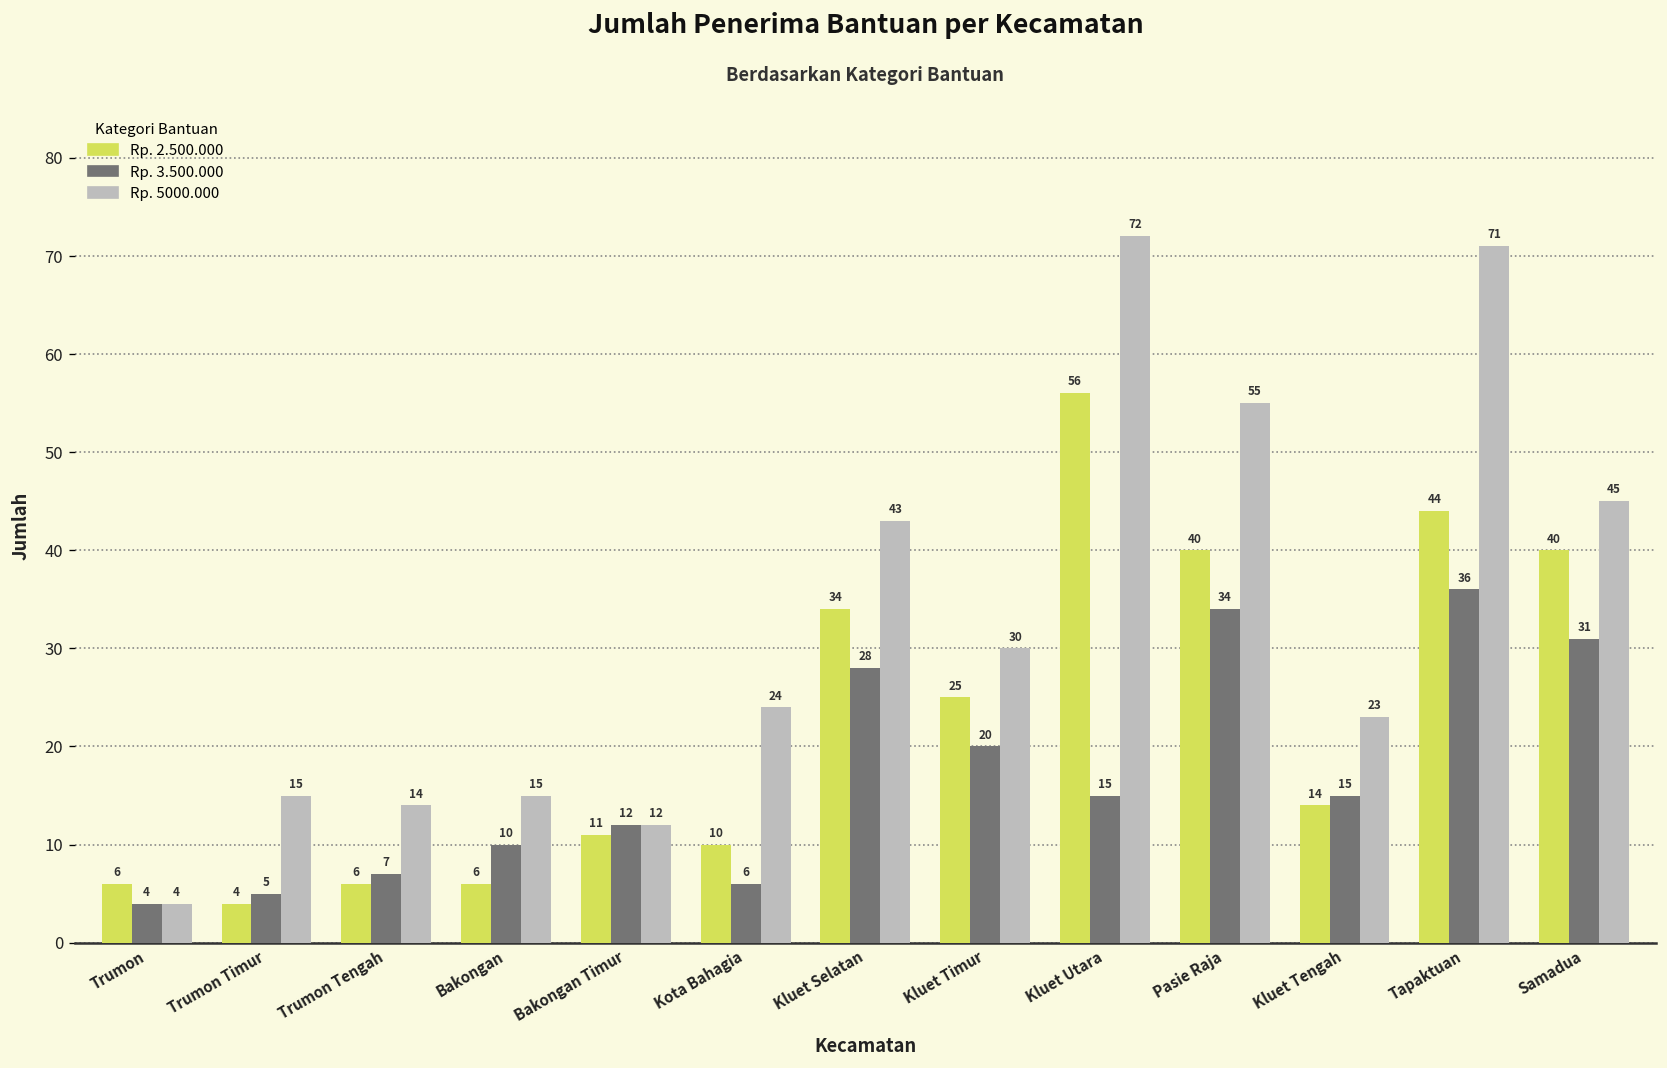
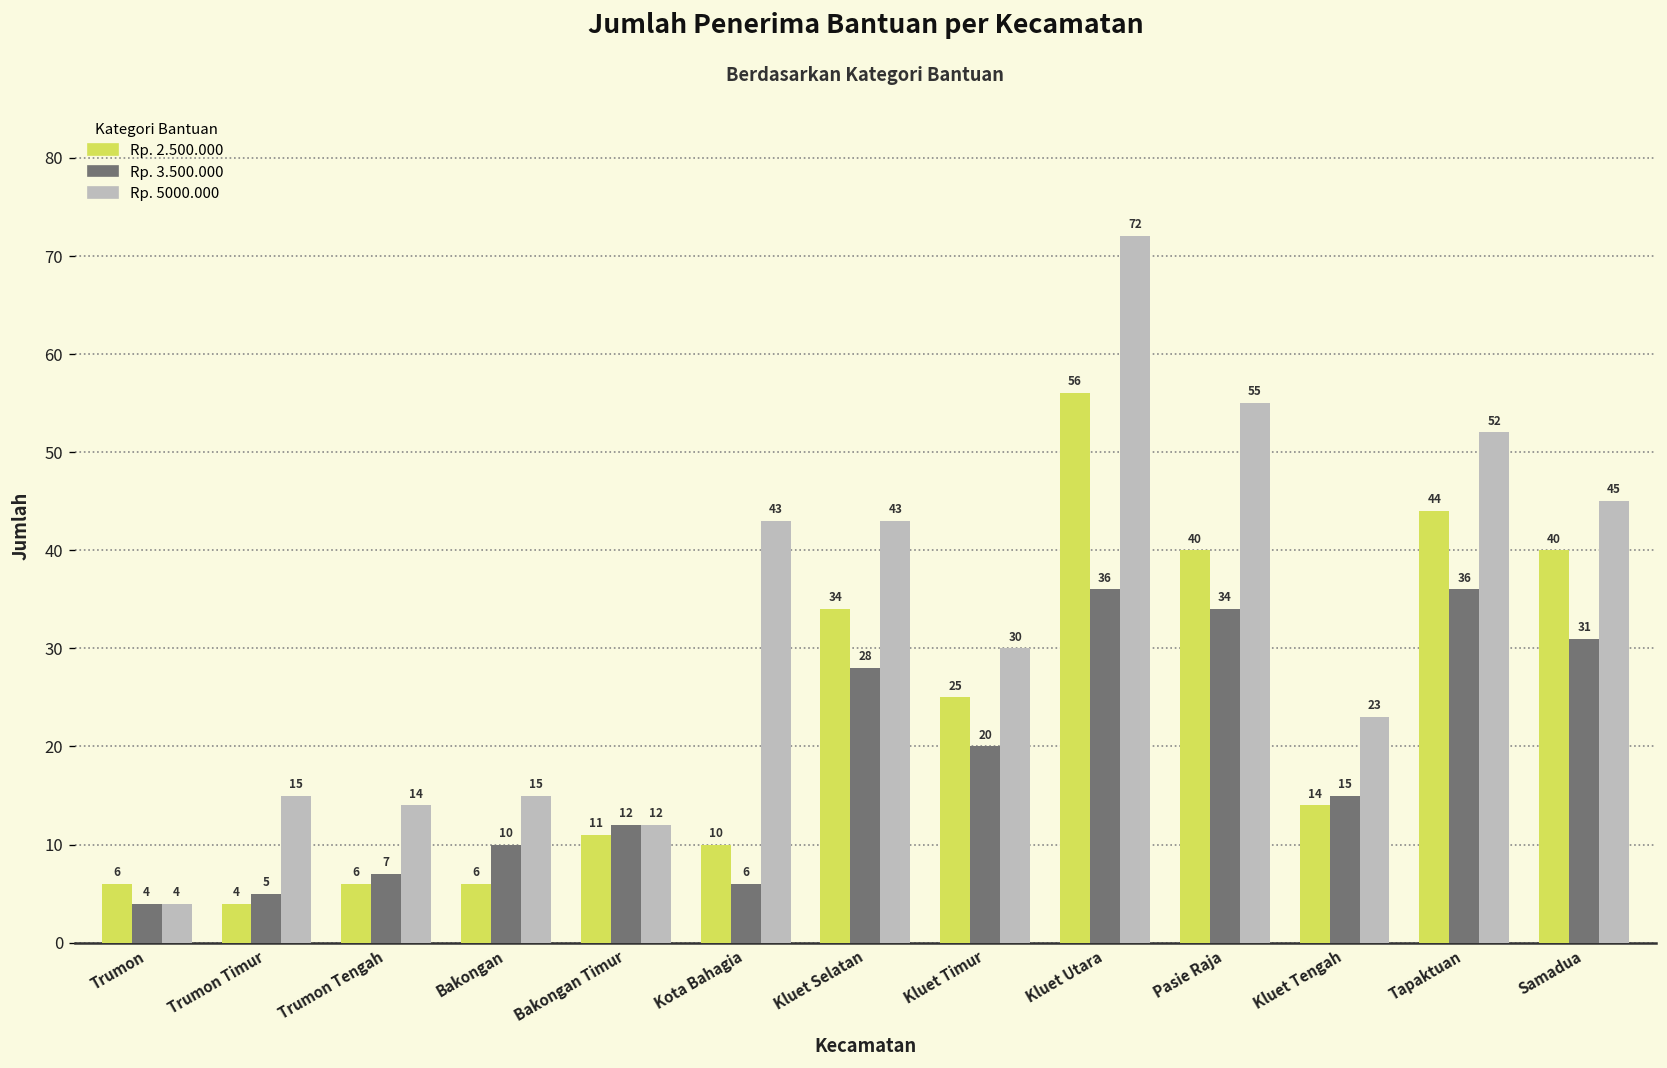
Rp. 5000.000, Kota Bahagia: 24 -> 43
Rp. 3.500.000, Kluet Utara: 15 -> 36
Rp. 5000.000, Tapaktuan: 71 -> 52
